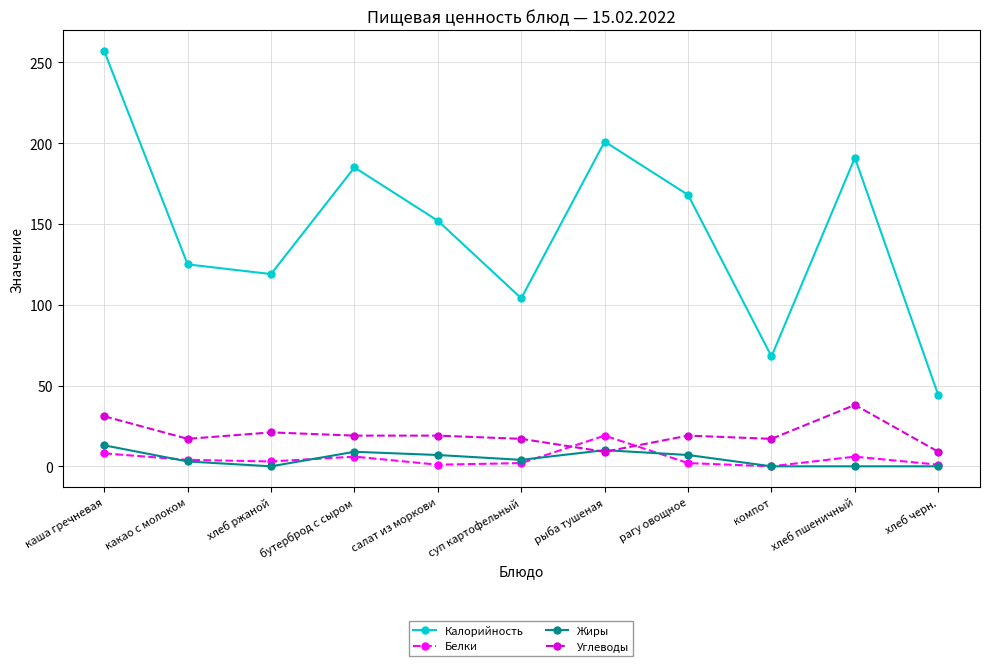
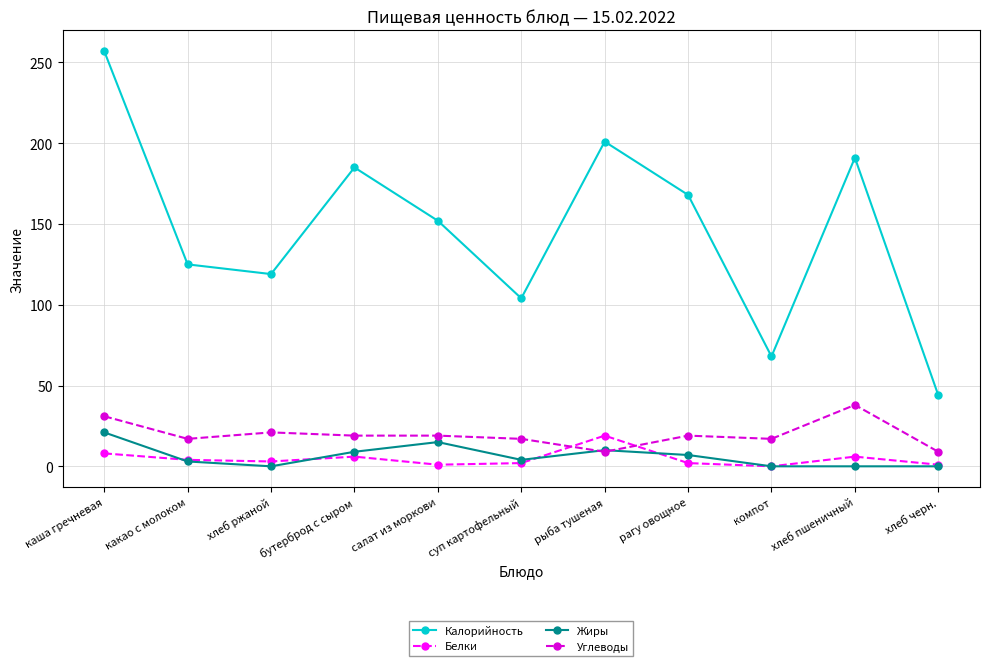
Жиры, каша гречневая: 13 -> 21
Жиры, салат из моркови: 7 -> 15
